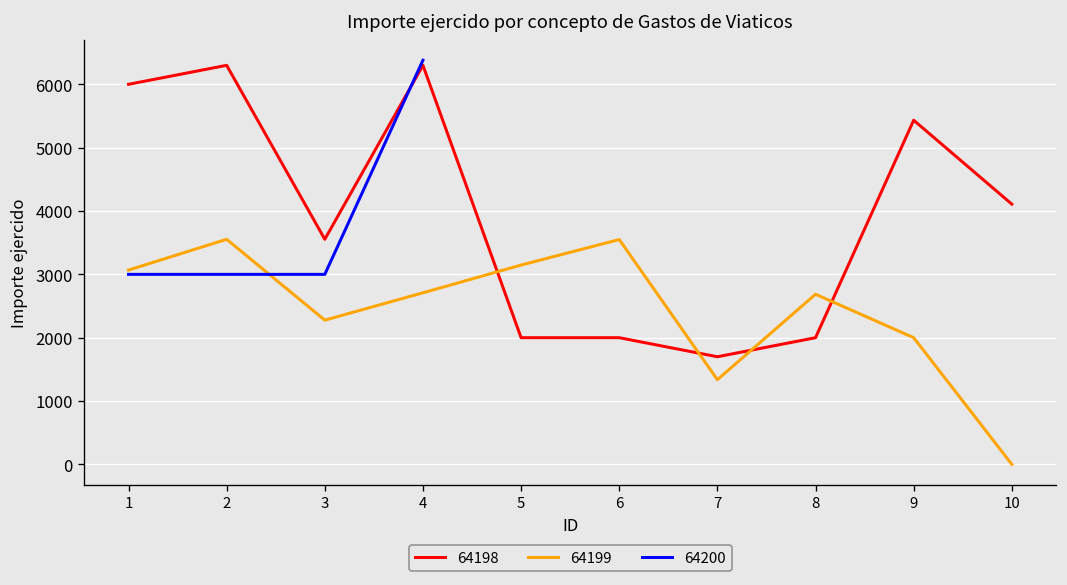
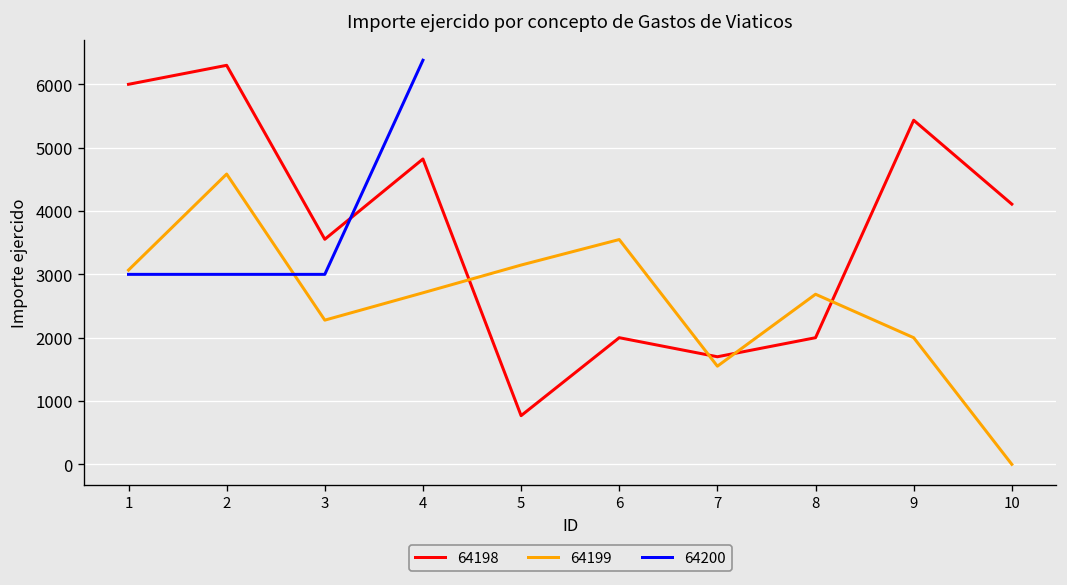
64199, 2: 3600 -> 4600
64198, 4: 6300 -> 4800
64198, 5: 2000 -> 800
64199, 7: 1300 -> 1600
